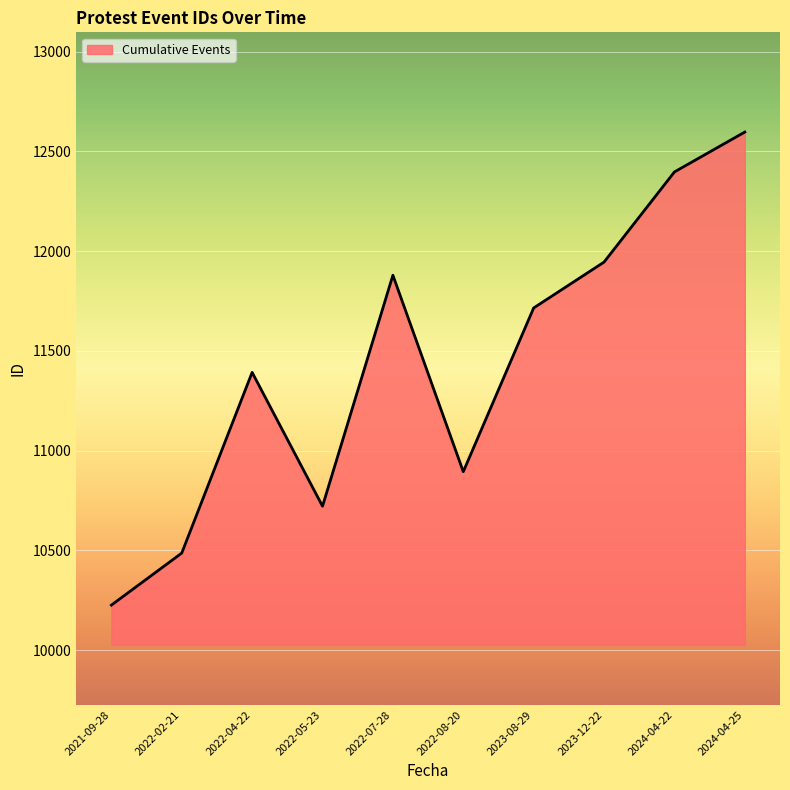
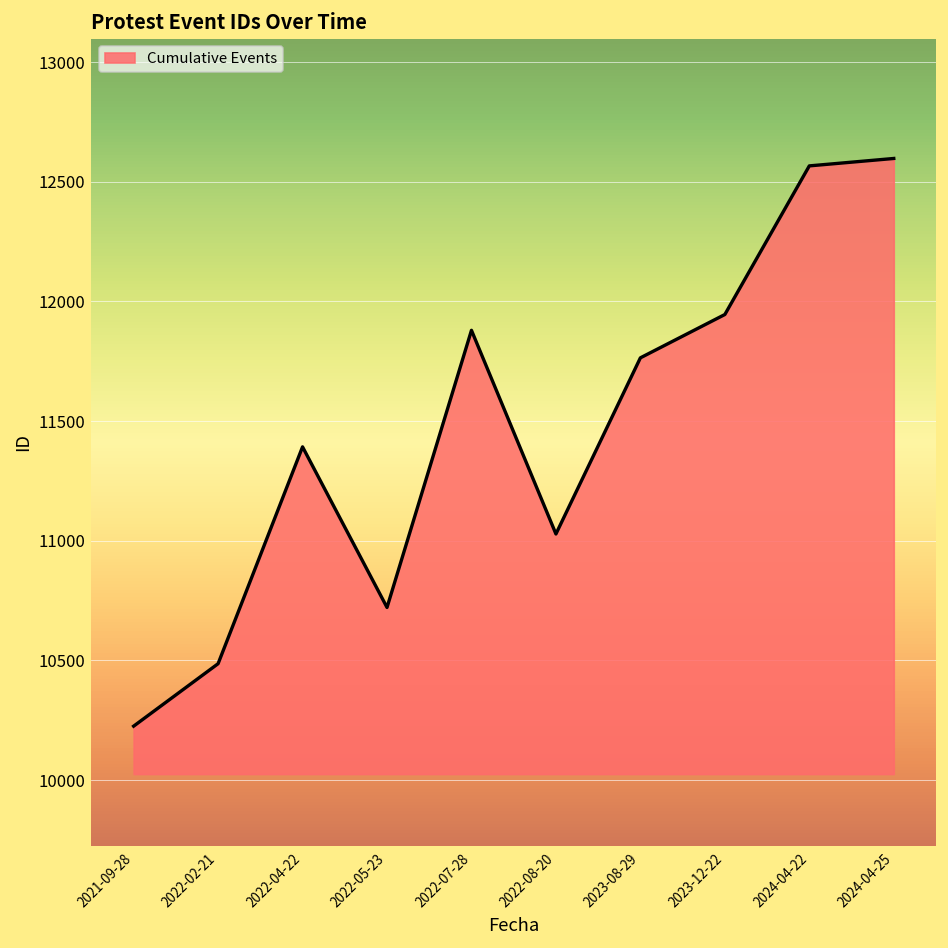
2022-08-20: 10890 -> 11030
2023-08-29: 11720 -> 11760
2024-04-22: 12400 -> 12570
